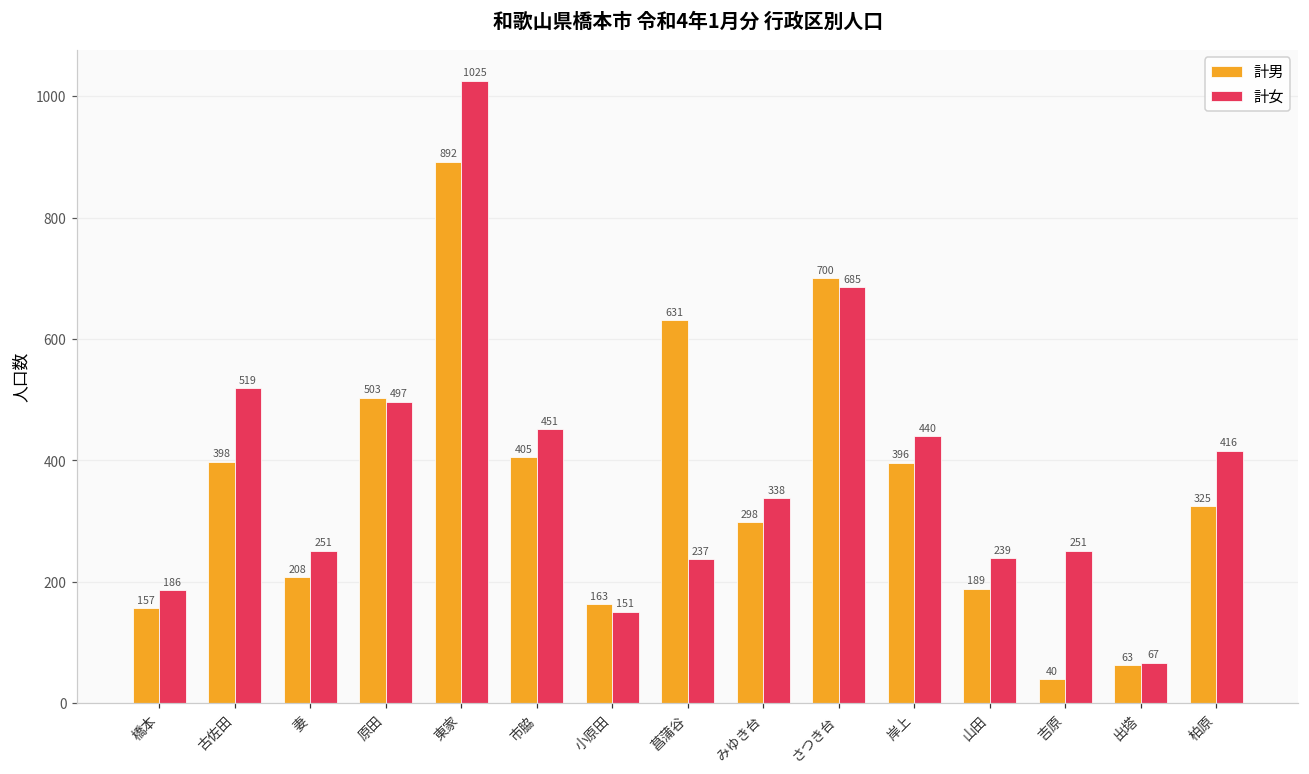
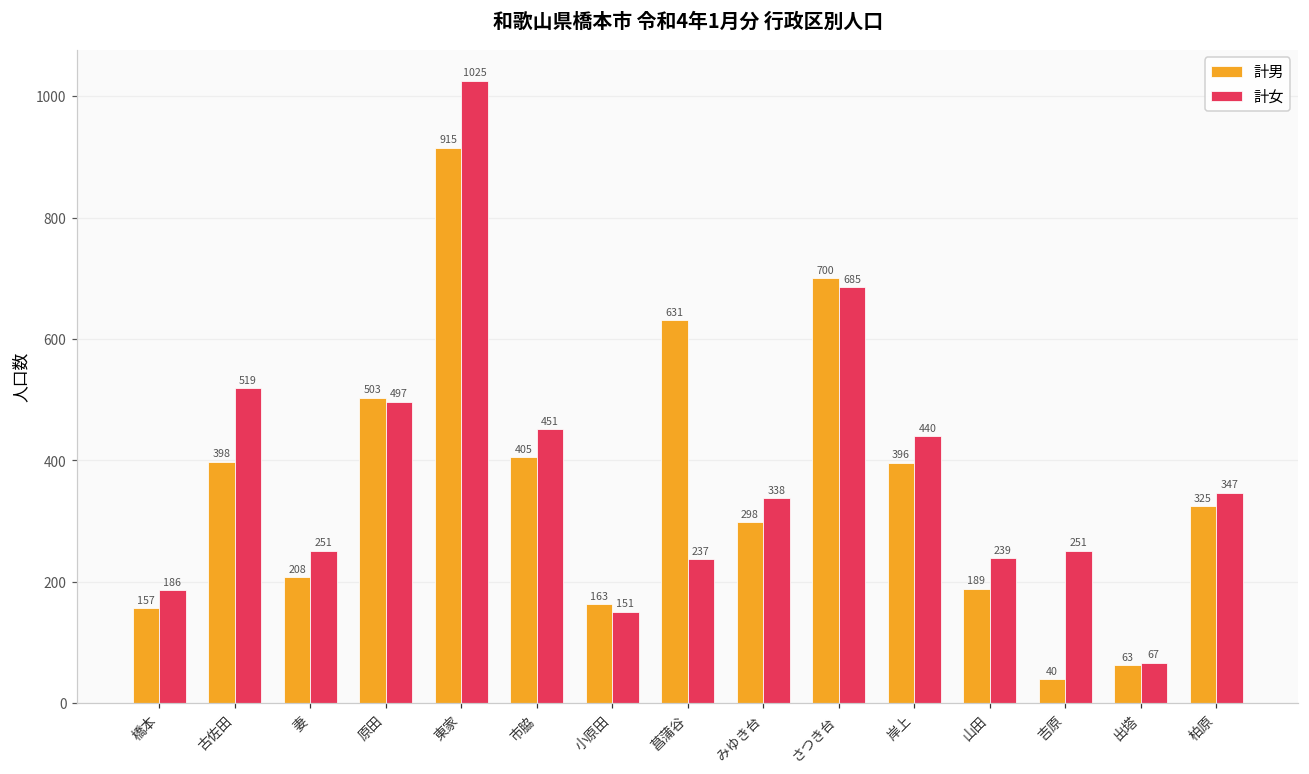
計男, 東家: 892 -> 915
計女, 柏原: 416 -> 347
